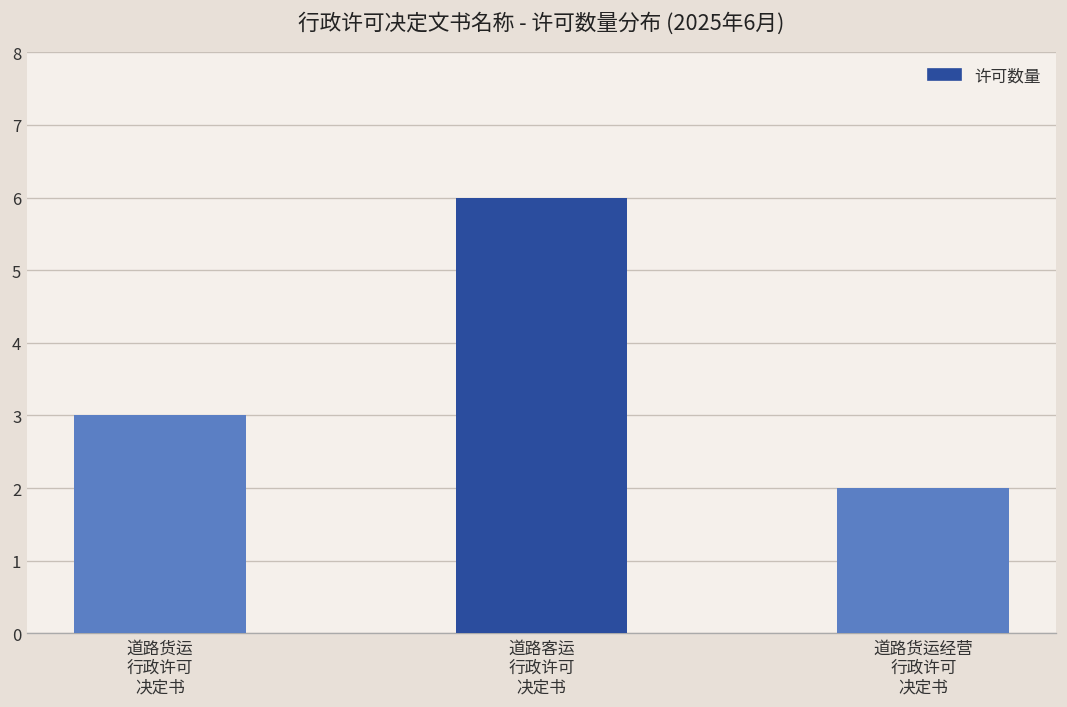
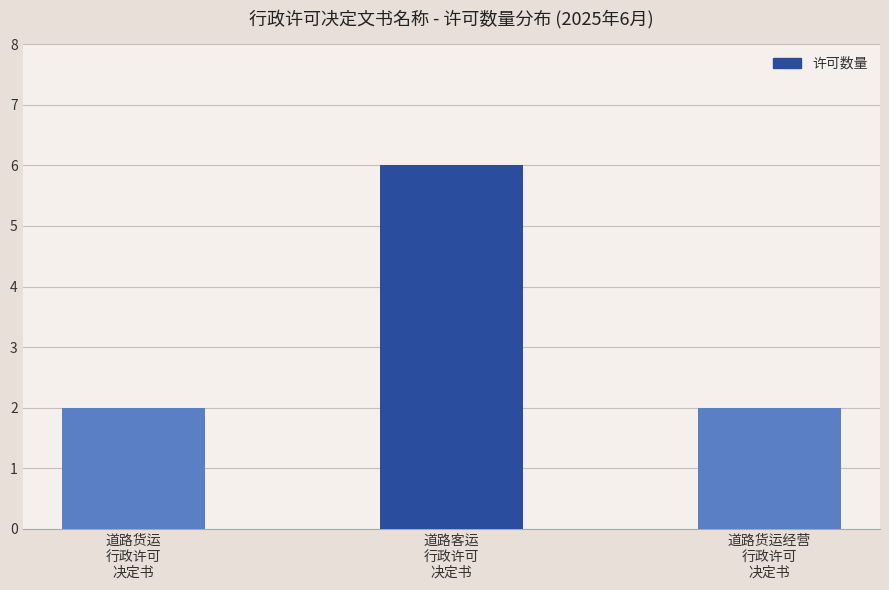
道路货运 行政许可 决定书: 3 -> 2
